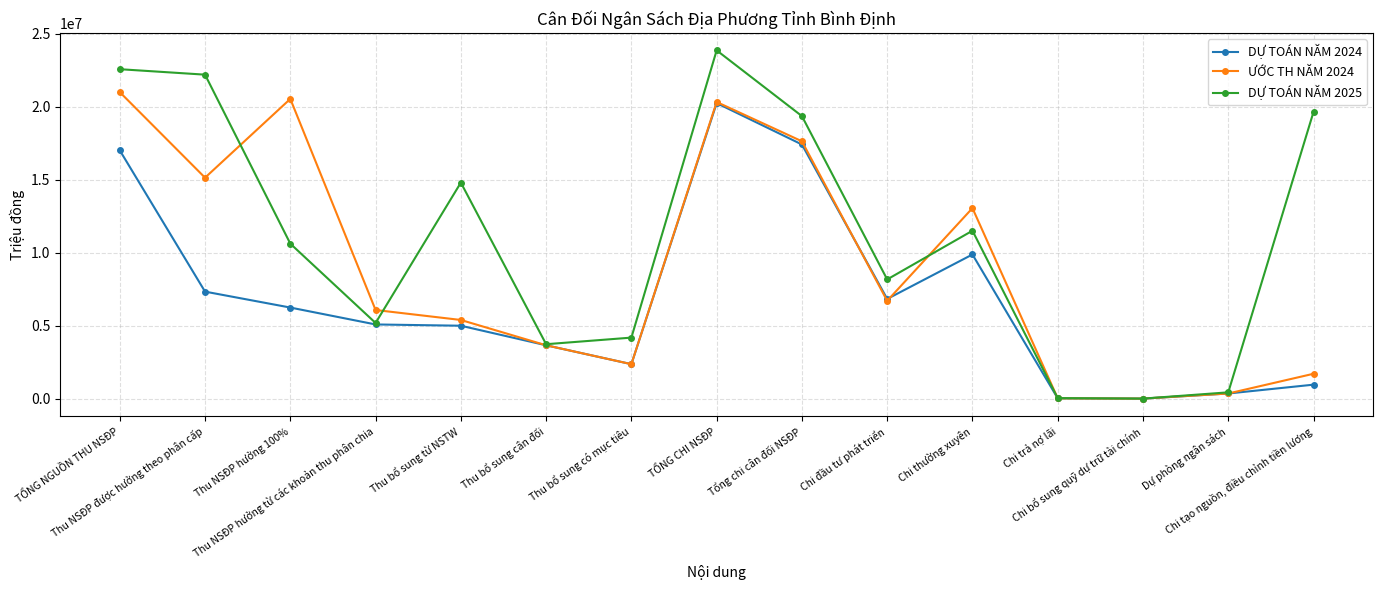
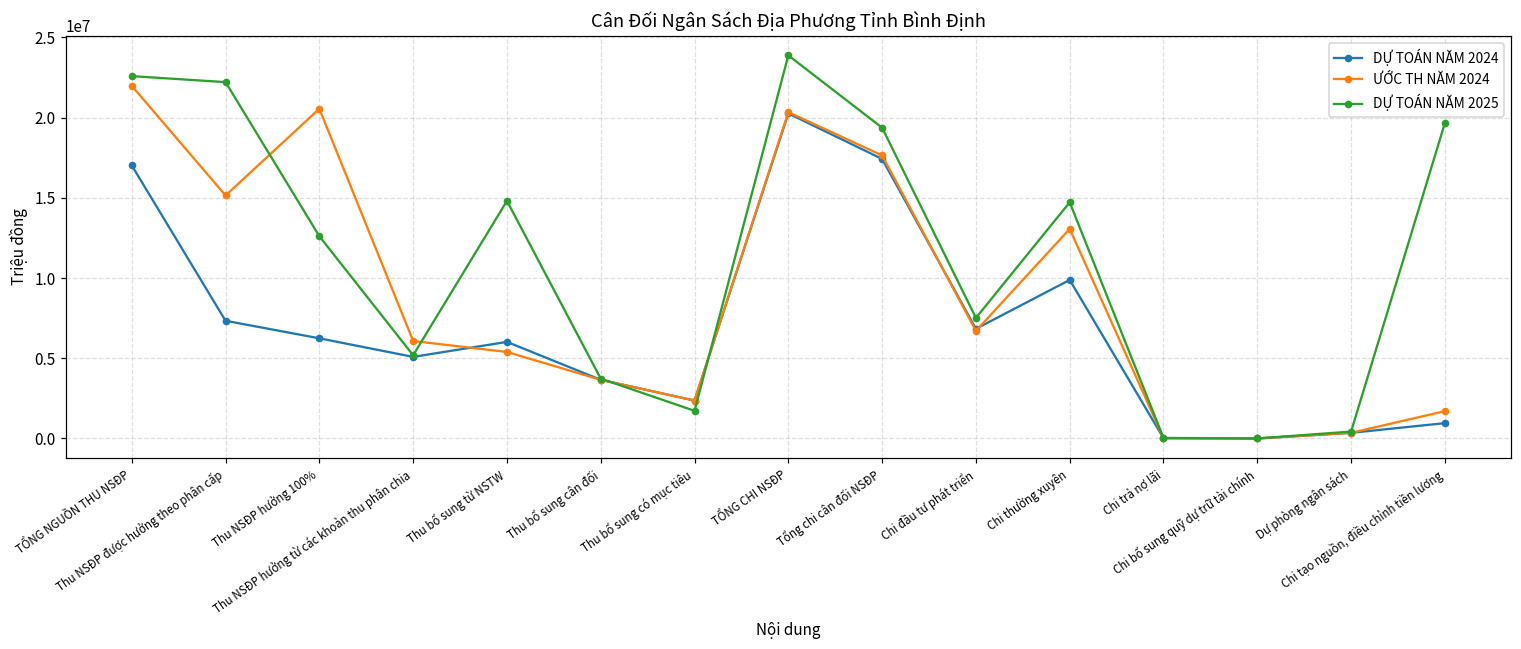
ƯỚC TH NĂM 2024, TỔNG NGUỒN THU NSĐP: 21000000 -> 22000000
DỰ TOÁN NĂM 2025, Thu NSĐP hưởng 100%: 10600000 -> 12600000
DỰ TOÁN NĂM 2024, Thu bổ sung từ NSTW: 5000000 -> 6000000
DỰ TOÁN NĂM 2025, Thu bổ sung có mục tiêu: 4200000 -> 1700000
DỰ TOÁN NĂM 2025, Chi đầu tư phát triển: 8200000 -> 7500000
DỰ TOÁN NĂM 2025, Chi thường xuyên: 11500000 -> 14700000
